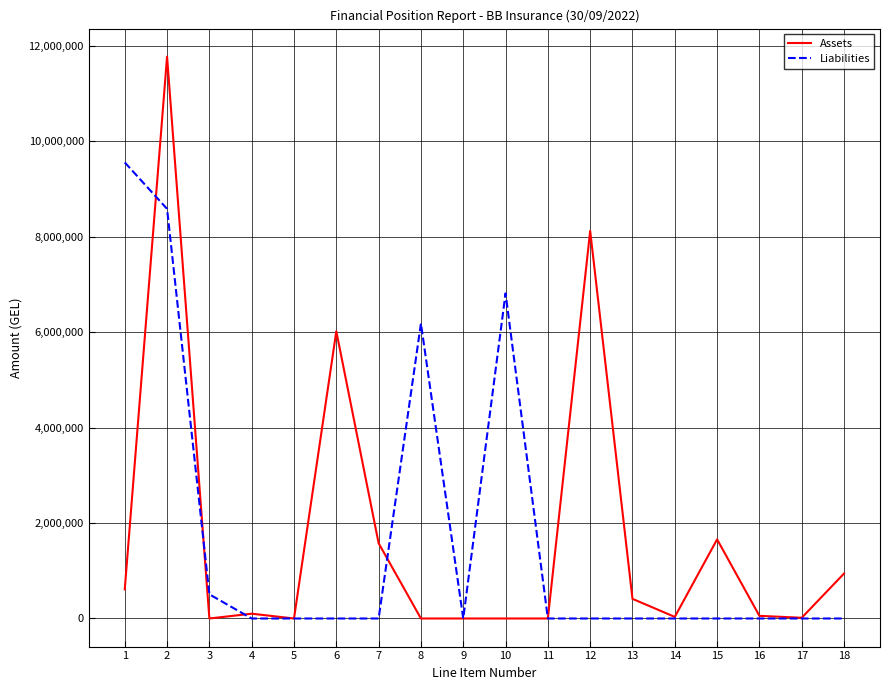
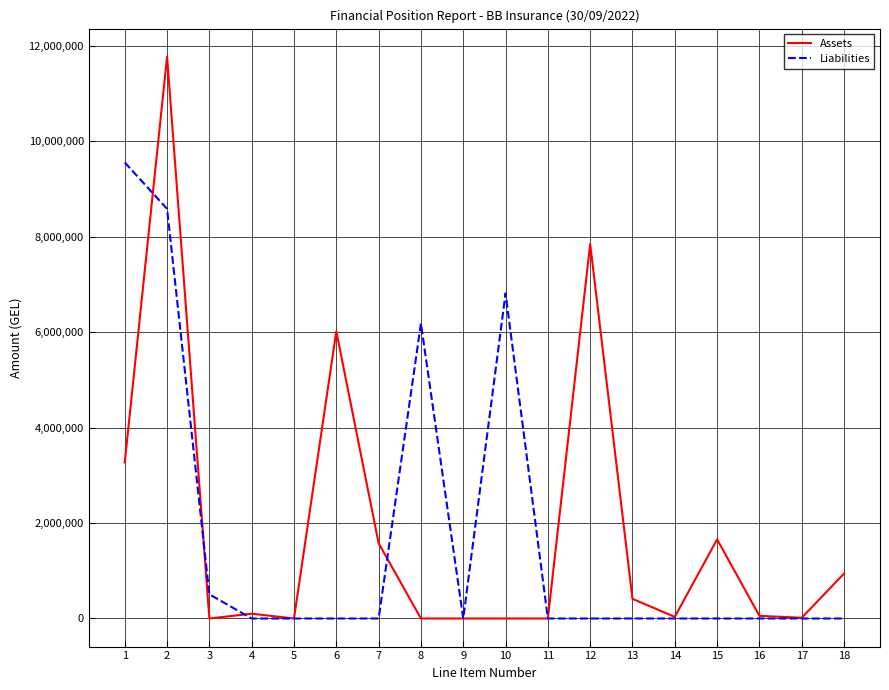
Assets, 1: 600,000 -> 3,300,000
Assets, 12: 8,100,000 -> 7,800,000
